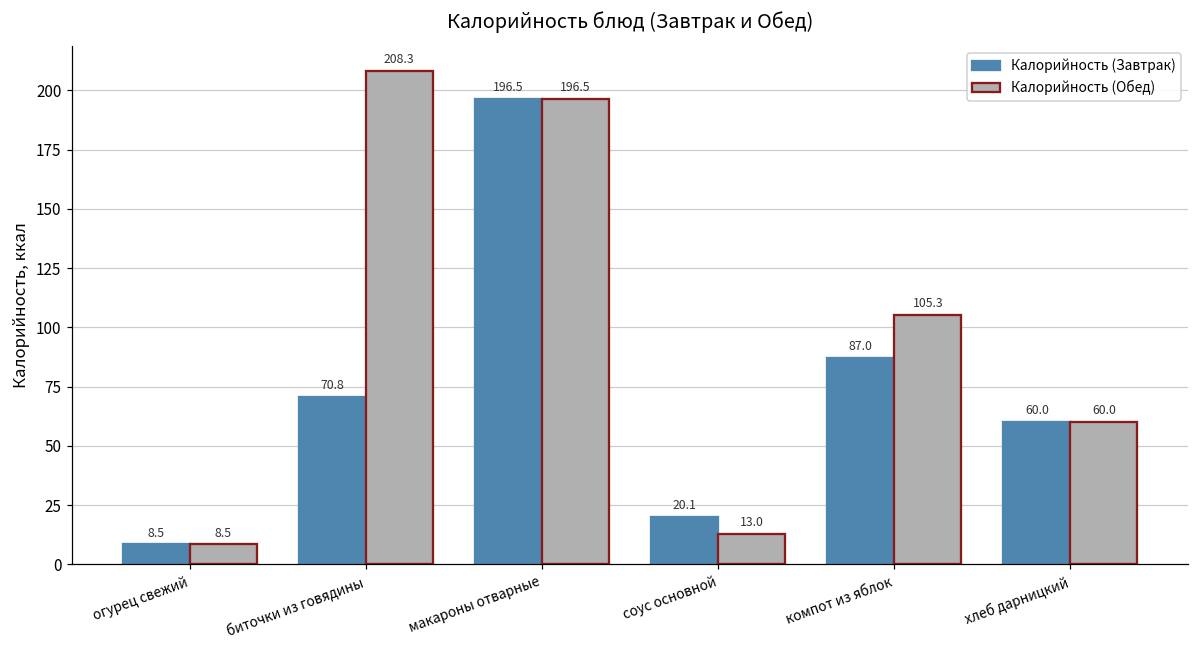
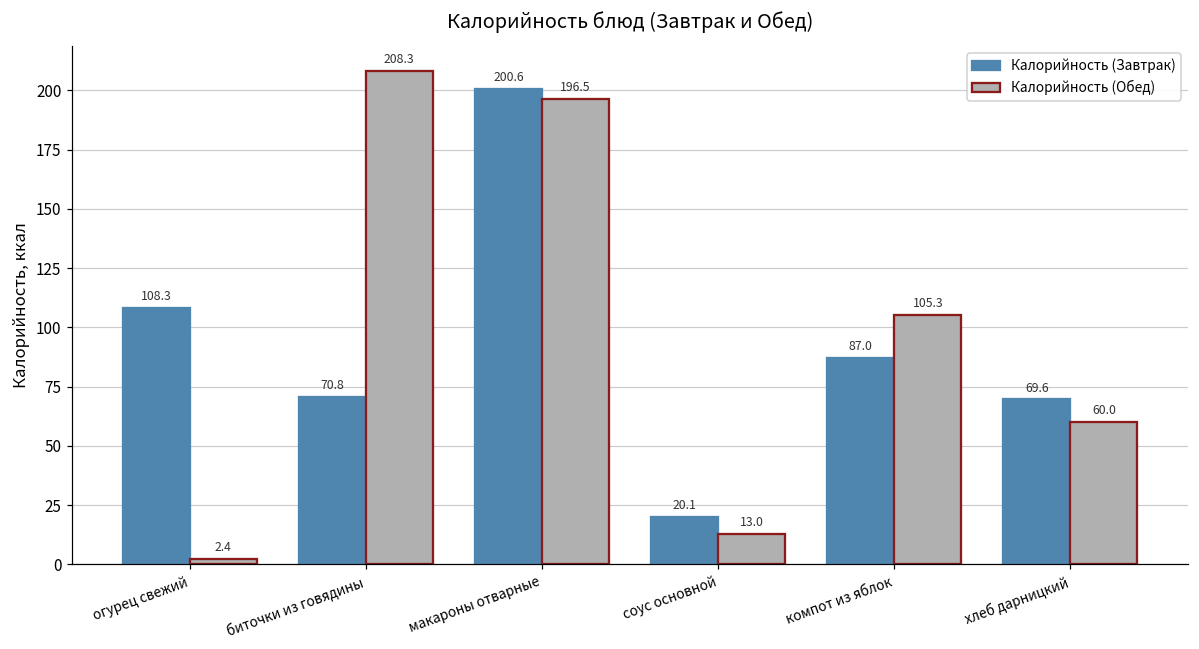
Калорийность (Завтрак), огурец свежий: 8.5 -> 108.3
Калорийность (Обед), огурец свежий: 8.5 -> 2.4
Калорийность (Завтрак), макароны отварные: 196.5 -> 200.6
Калорийность (Завтрак), хлеб дарницкий: 60.0 -> 69.6
